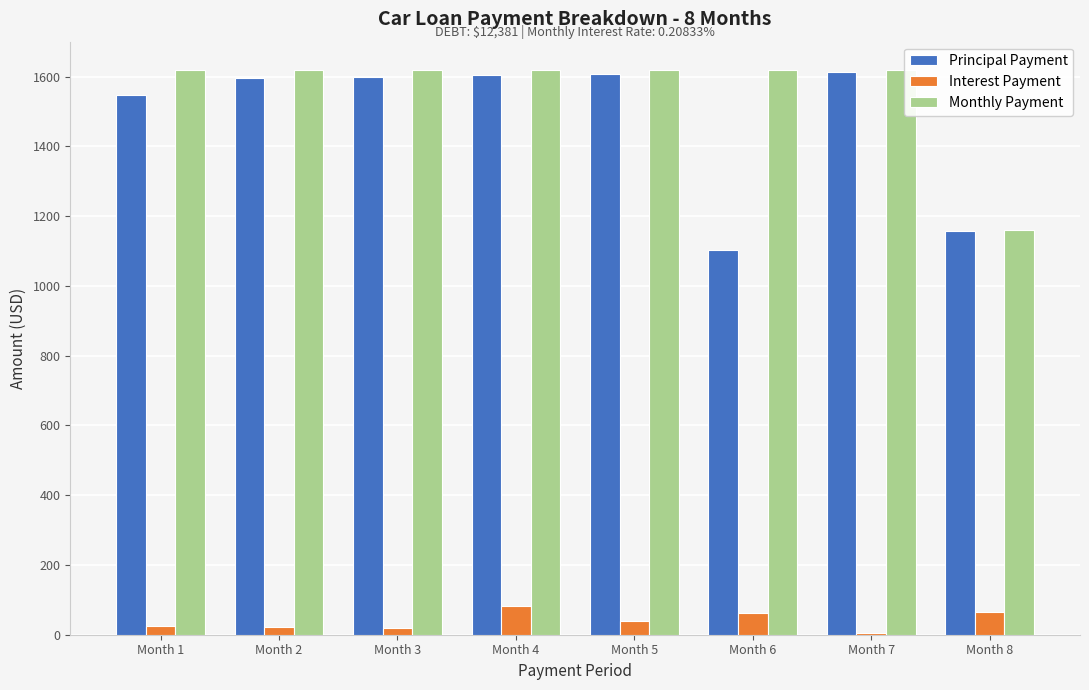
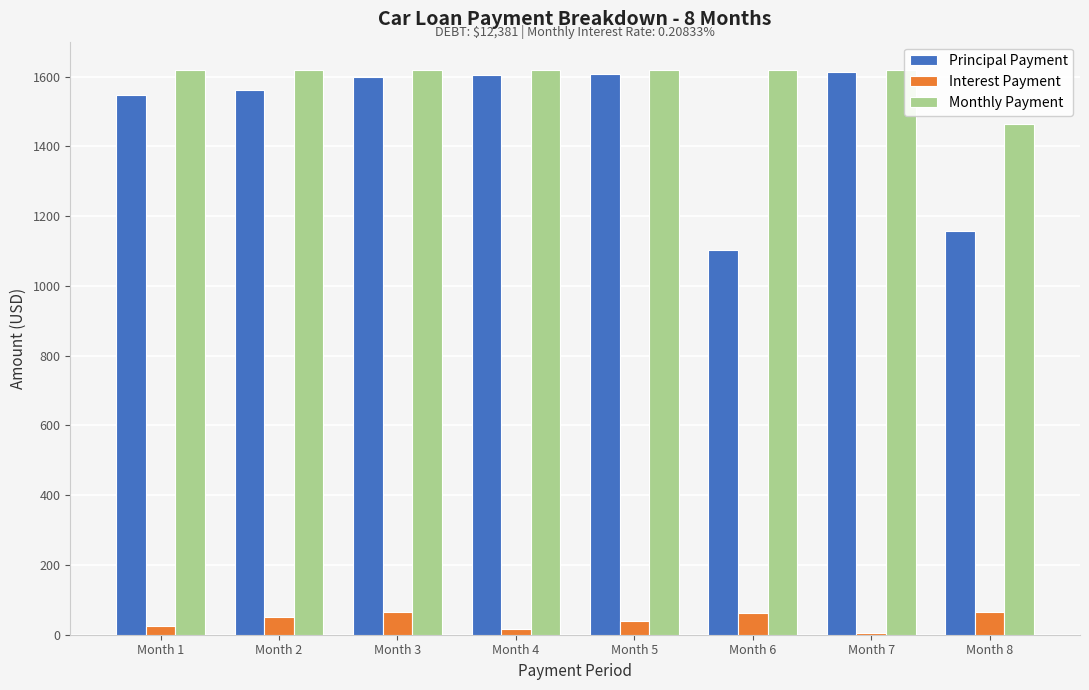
Principal Payment, Month 2: 1600 -> 1560
Interest Payment, Month 2: 20 -> 50
Interest Payment, Month 3: 20 -> 60
Interest Payment, Month 4: 80 -> 20
Monthly Payment, Month 8: 1160 -> 1470
